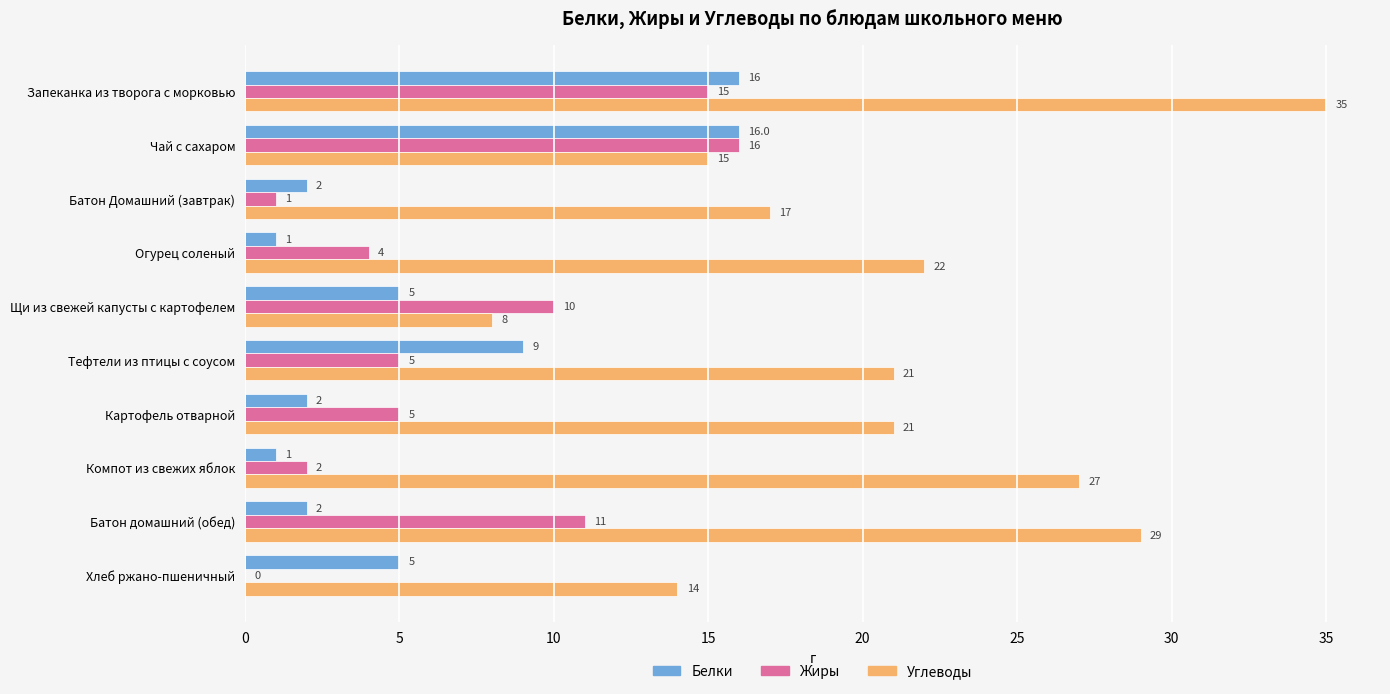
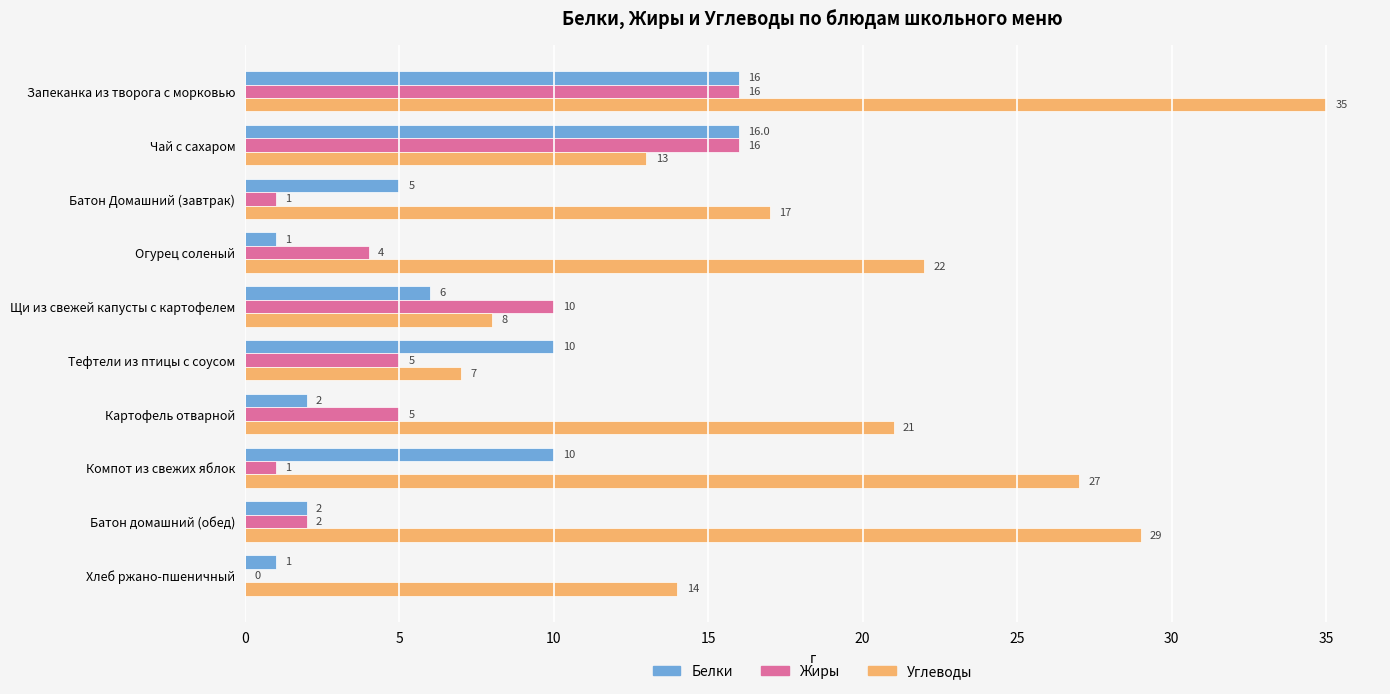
Жиры, Запеканка из творога с морковью: 15 -> 16
Углеводы, Чай с сахаром: 15 -> 13
Белки, Батон Домашний (завтрак): 2 -> 5
Белки, Щи из свежей капусты с картофелем: 5 -> 6
Белки, Тефтели из птицы с соусом: 9 -> 10
Углеводы, Тефтели из птицы с соусом: 21 -> 7
Белки, Компот из свежих яблок: 1 -> 10
Жиры, Компот из свежих яблок: 2 -> 1
Жиры, Батон домашний (обед): 11 -> 2
Белки, Хлеб ржано-пшеничный: 5 -> 1
